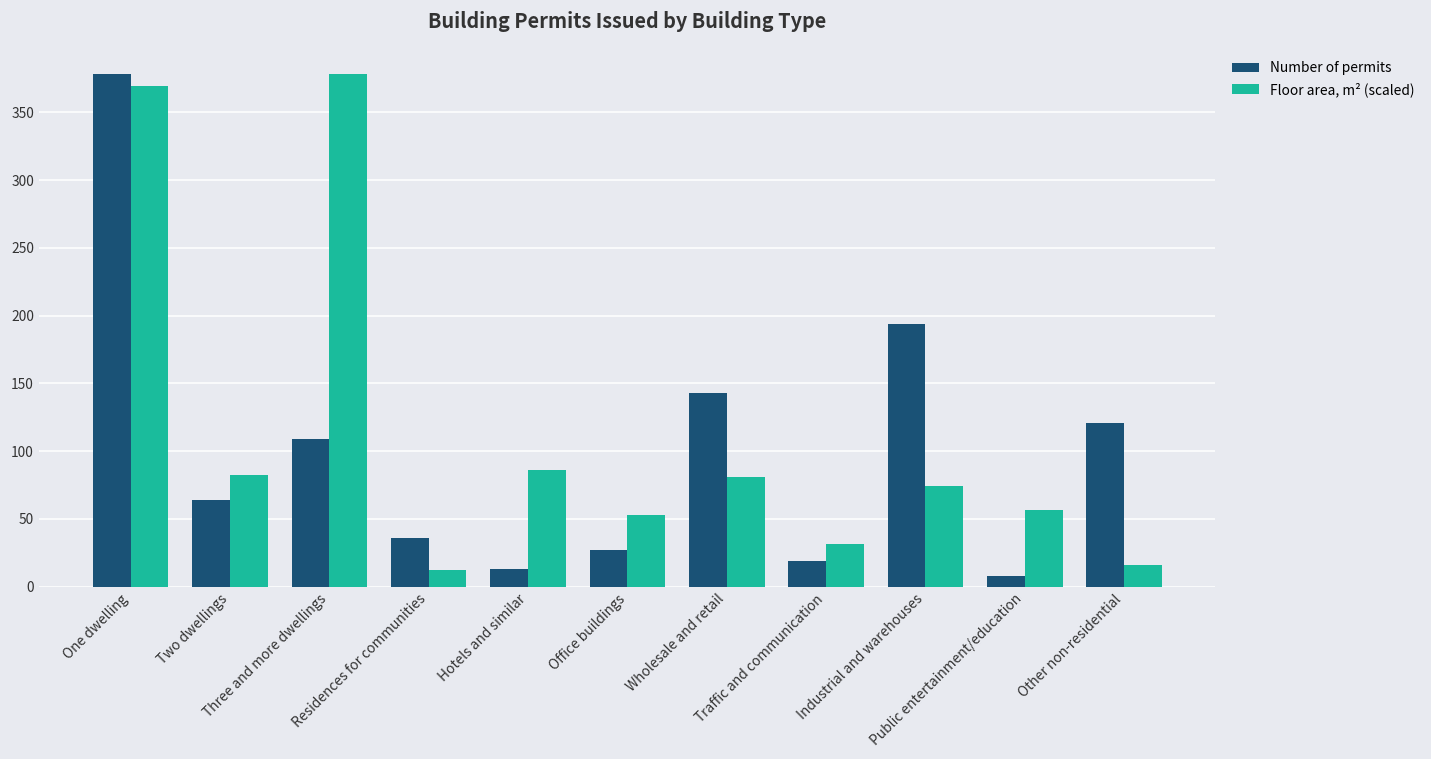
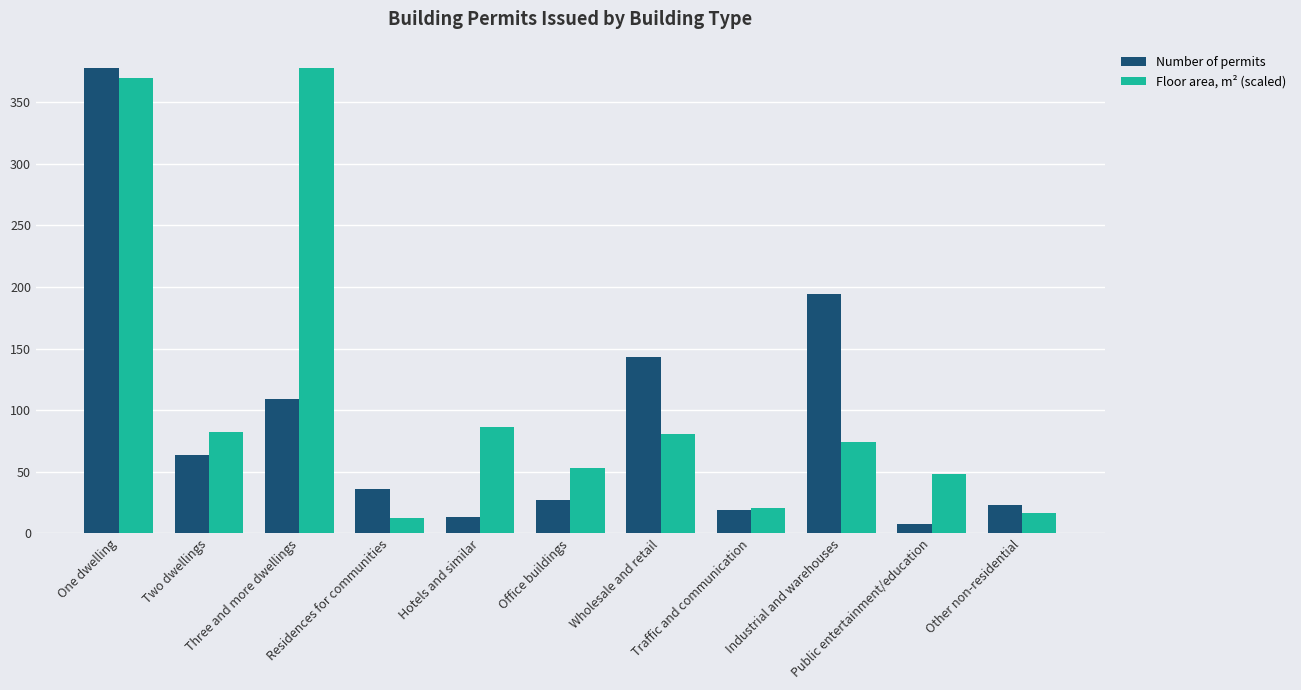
Floor area, m² (scaled), Traffic and communication: 31 -> 21
Floor area, m² (scaled), Public entertainment/education: 56 -> 49
Number of permits, Other non-residential: 121 -> 23
